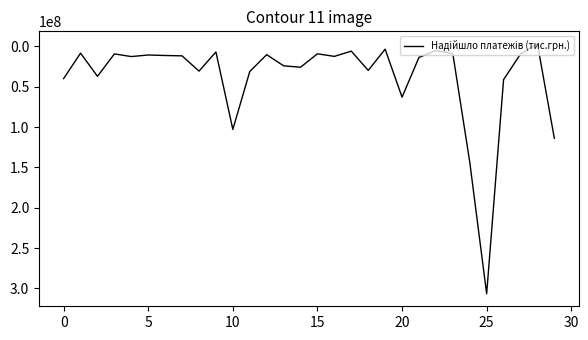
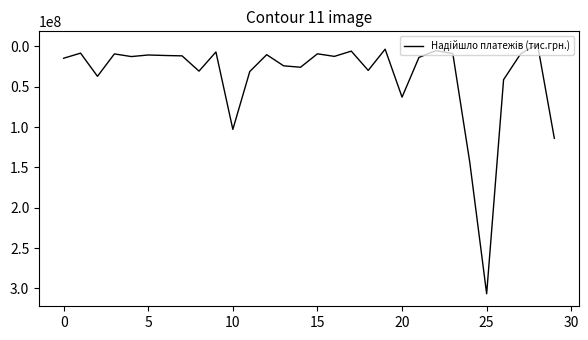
0: 40000000 -> 10000000
